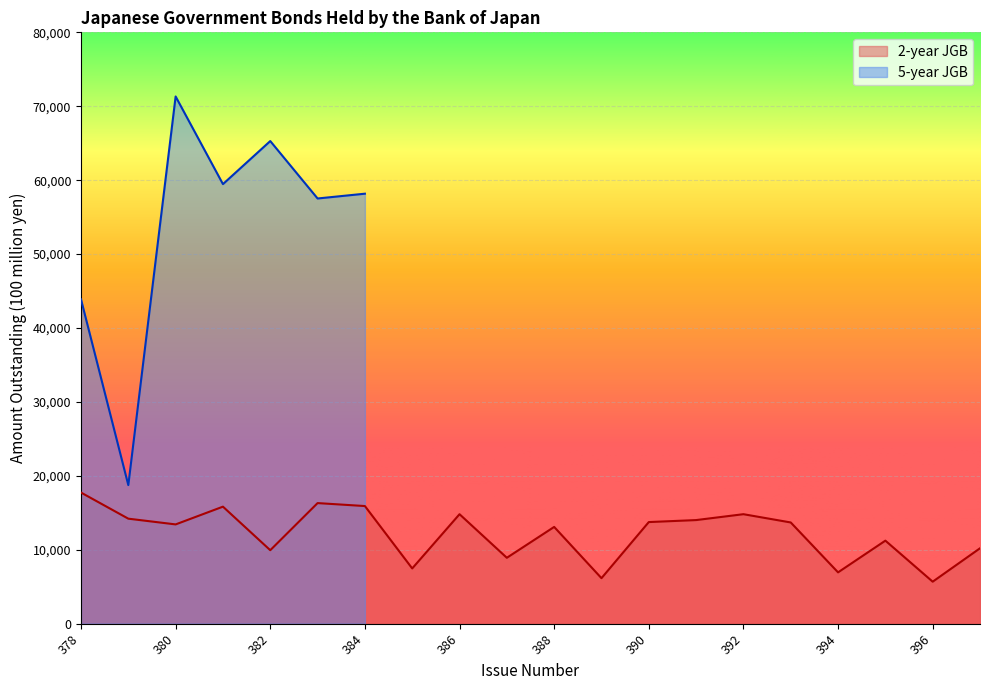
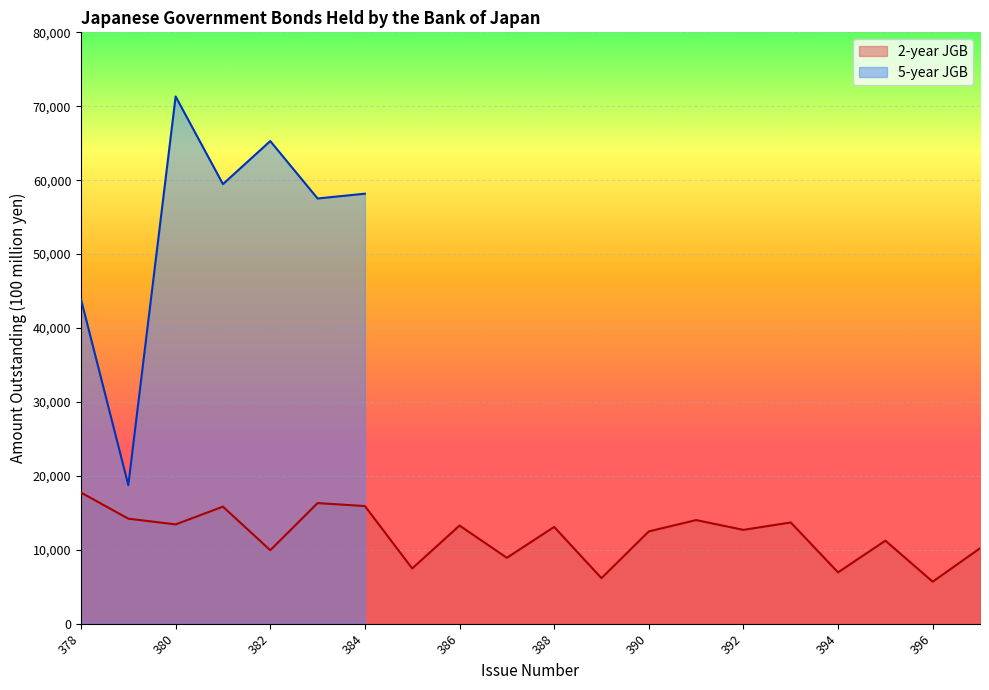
2-year JGB, 386: 15,000 -> 13,000
2-year JGB, 390: 14,000 -> 12,000
2-year JGB, 392: 15,000 -> 13,000
